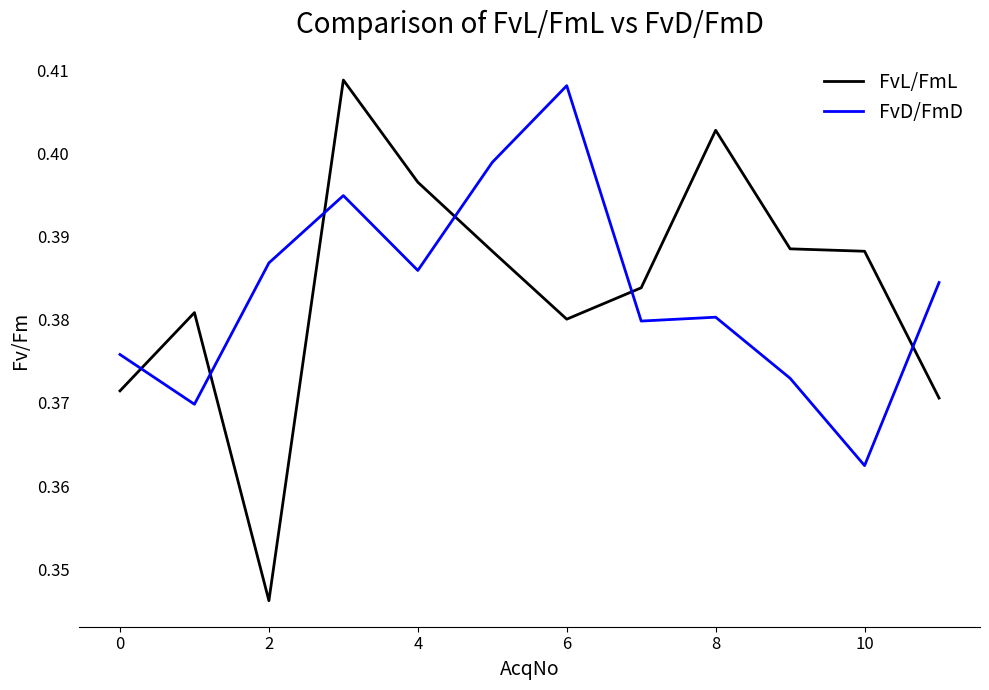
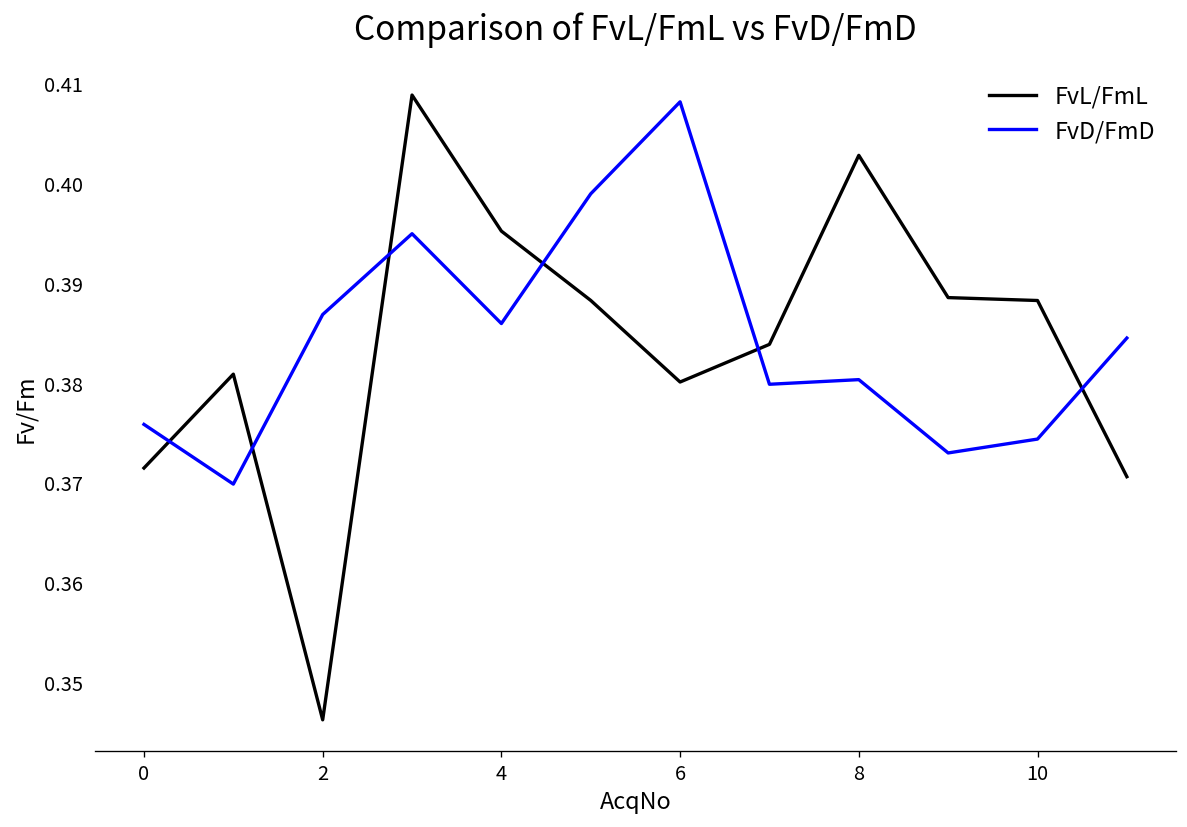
FvL/FmL, 4: 0.397 -> 0.395
FvD/FmD, 10: 0.362 -> 0.374
